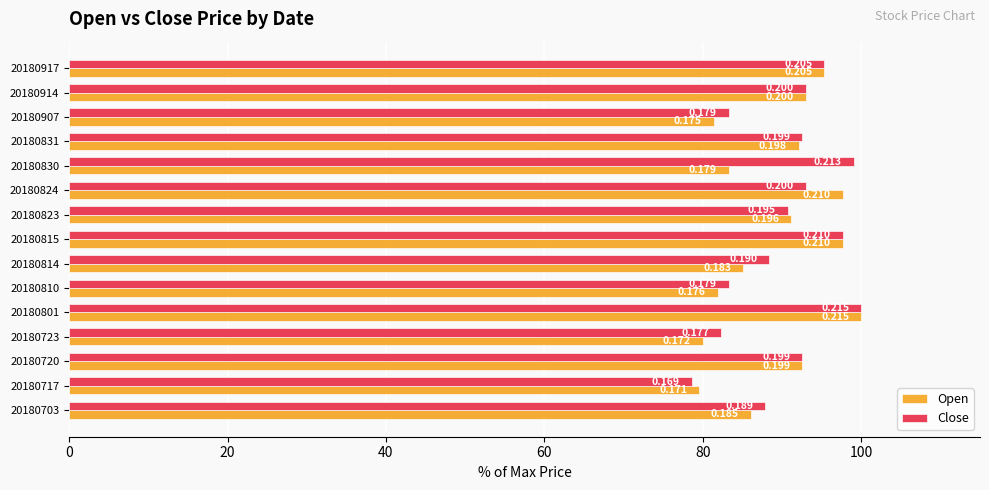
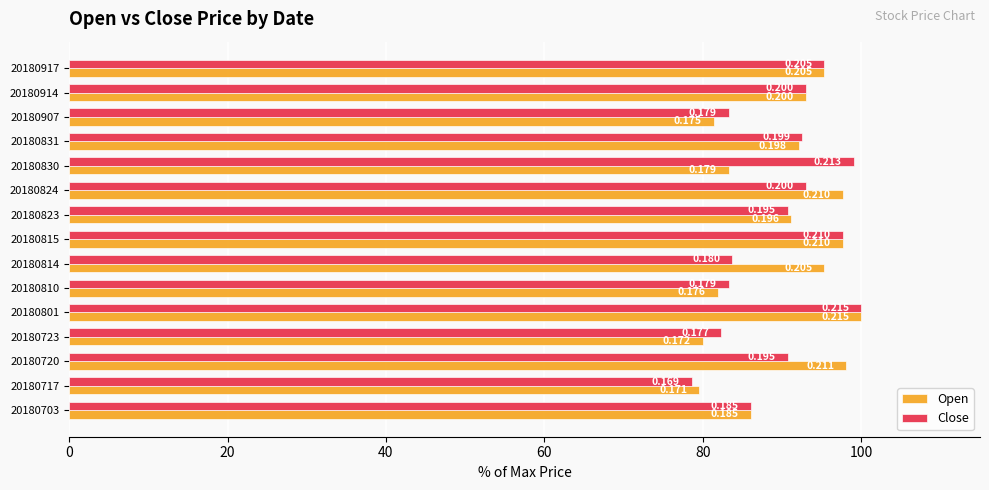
Close, 20180814: 0.190 -> 0.180
Open, 20180814: 0.183 -> 0.205
Close, 20180720: 0.199 -> 0.195
Open, 20180720: 0.199 -> 0.211
Close, 20180703: 0.189 -> 0.185
